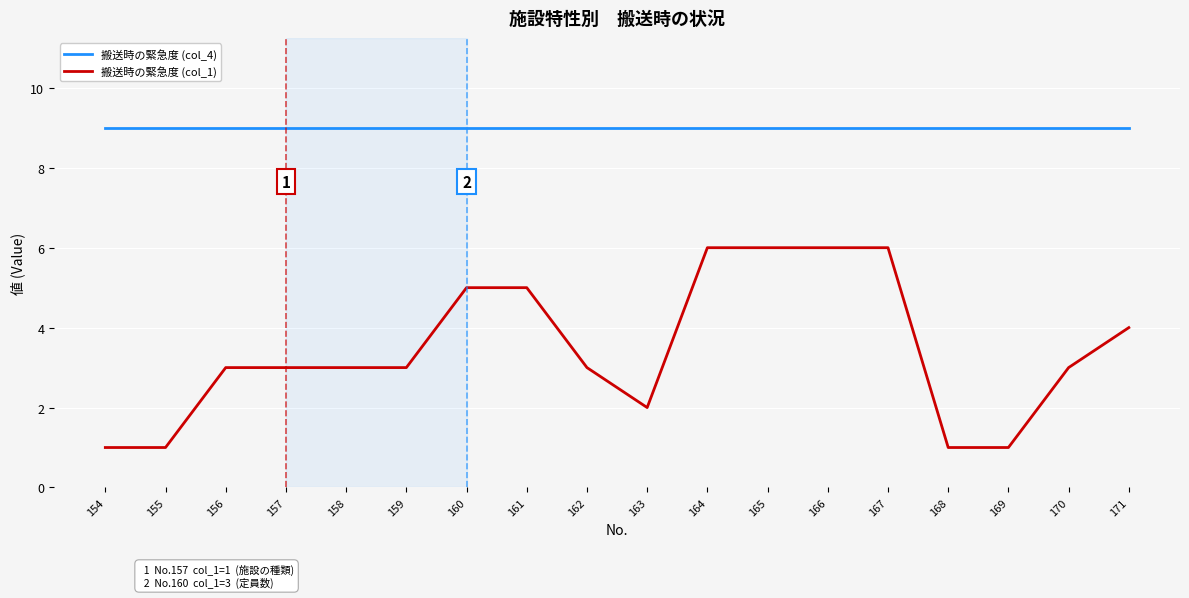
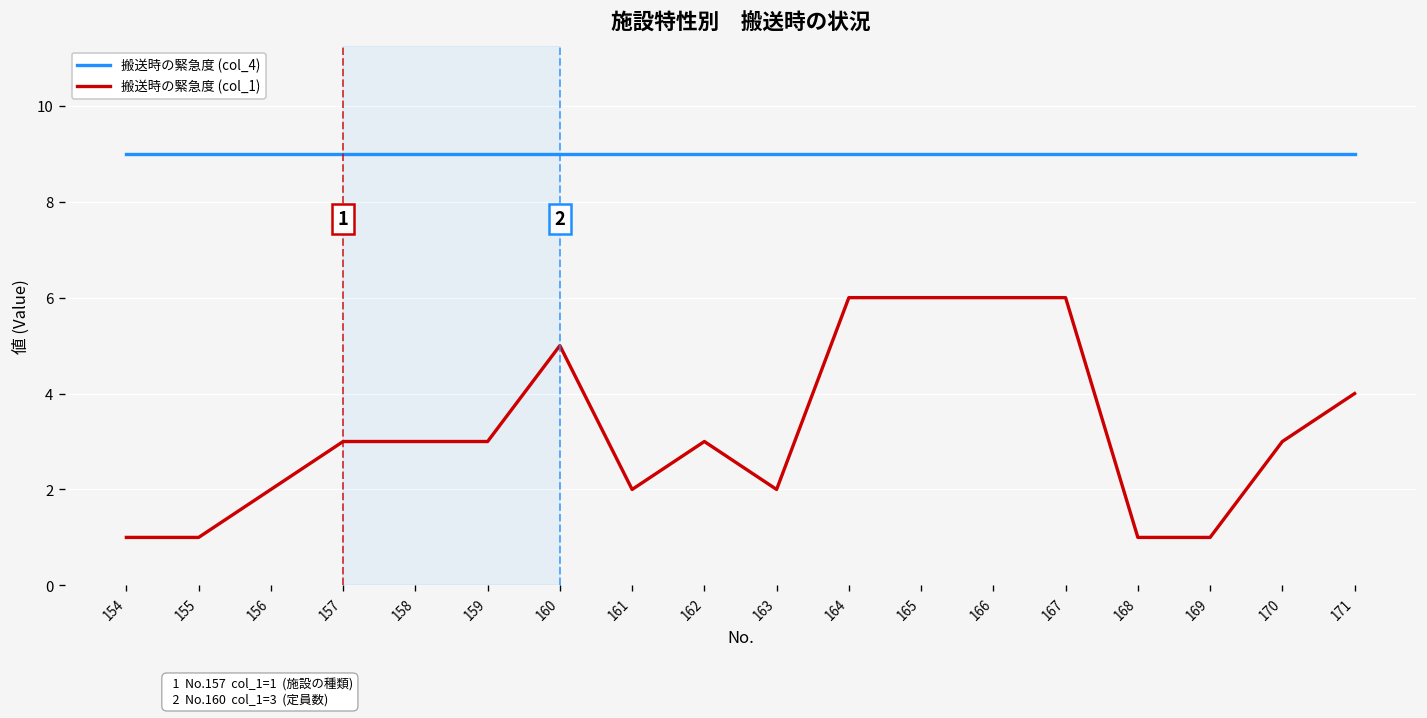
搬送時の緊急度 (col_1), 156: 3 -> 2
搬送時の緊急度 (col_1), 161: 5 -> 2
